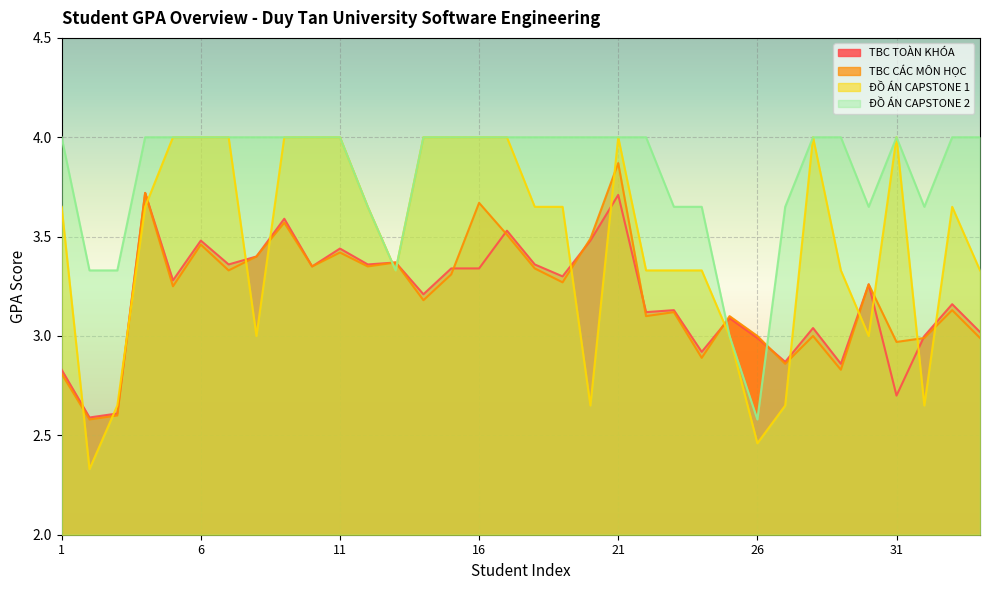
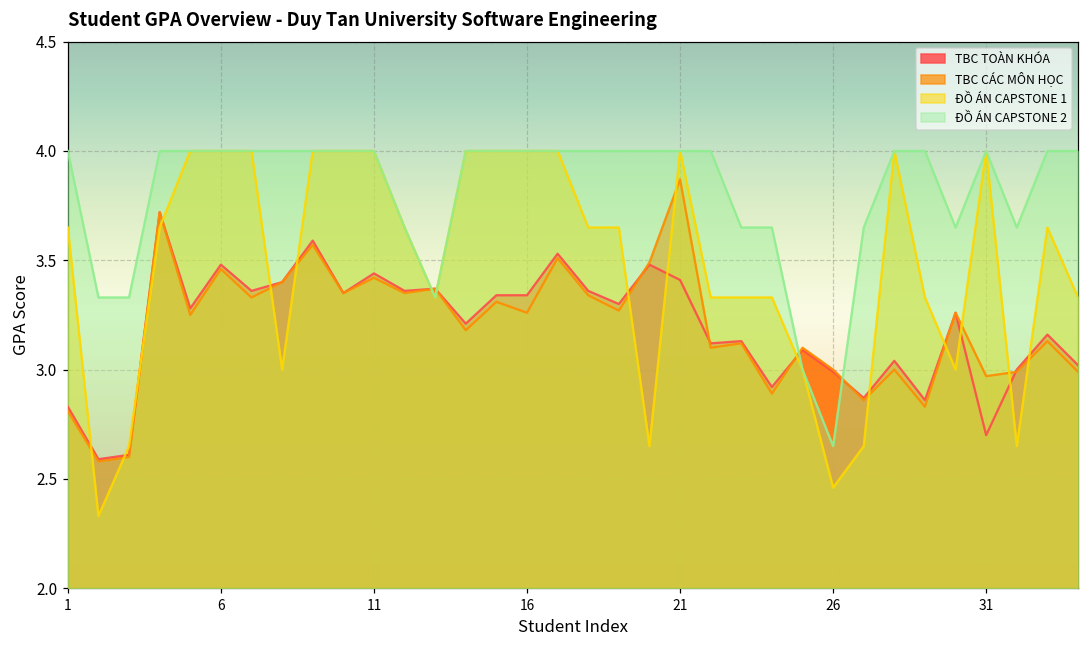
TBC CÁC MÔN HỌC, 16: 3.67 -> 3.26
TBC TOÀN KHÓA, 21: 3.71 -> 3.41
ĐỒ ÁN CAPSTONE 2, 26: 2.58 -> 2.65
